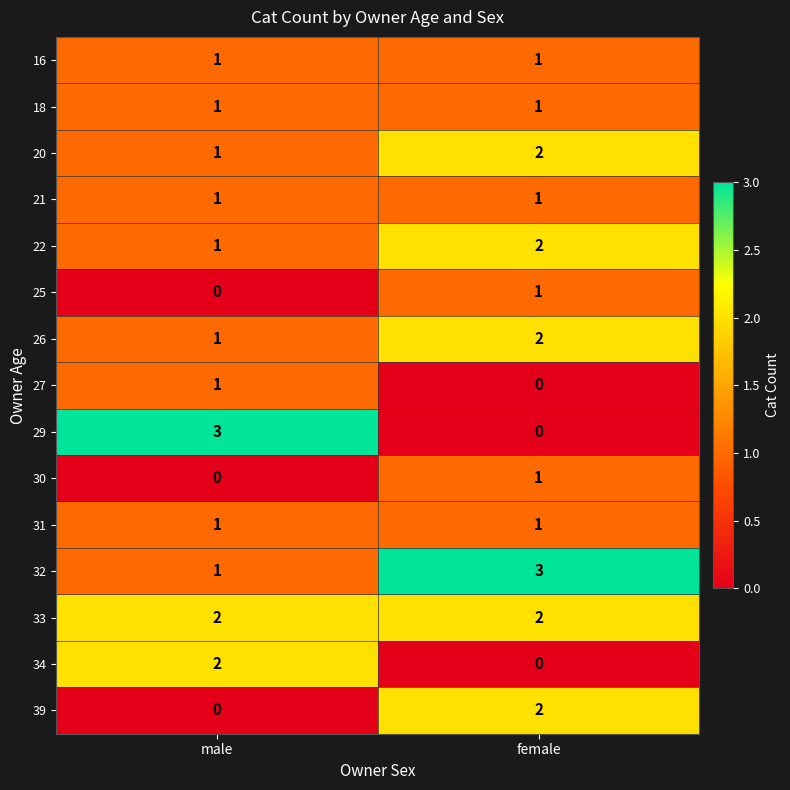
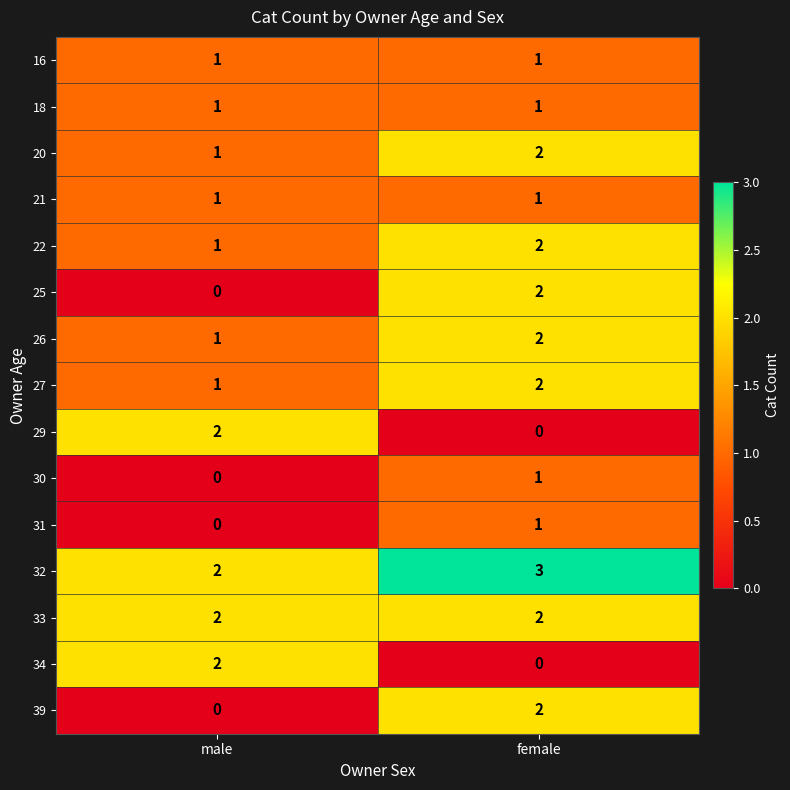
25, female: 1 -> 2
27, female: 0 -> 2
29, male: 3 -> 2
31, male: 1 -> 0
32, male: 1 -> 2
